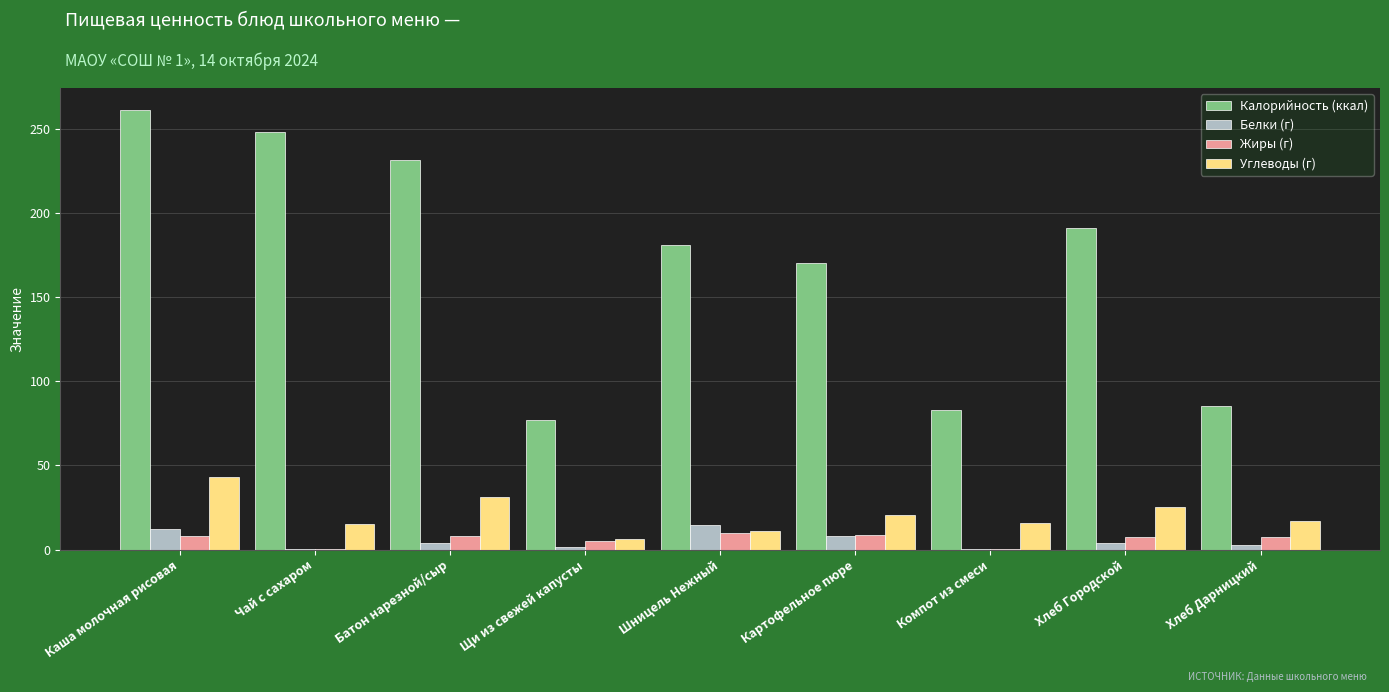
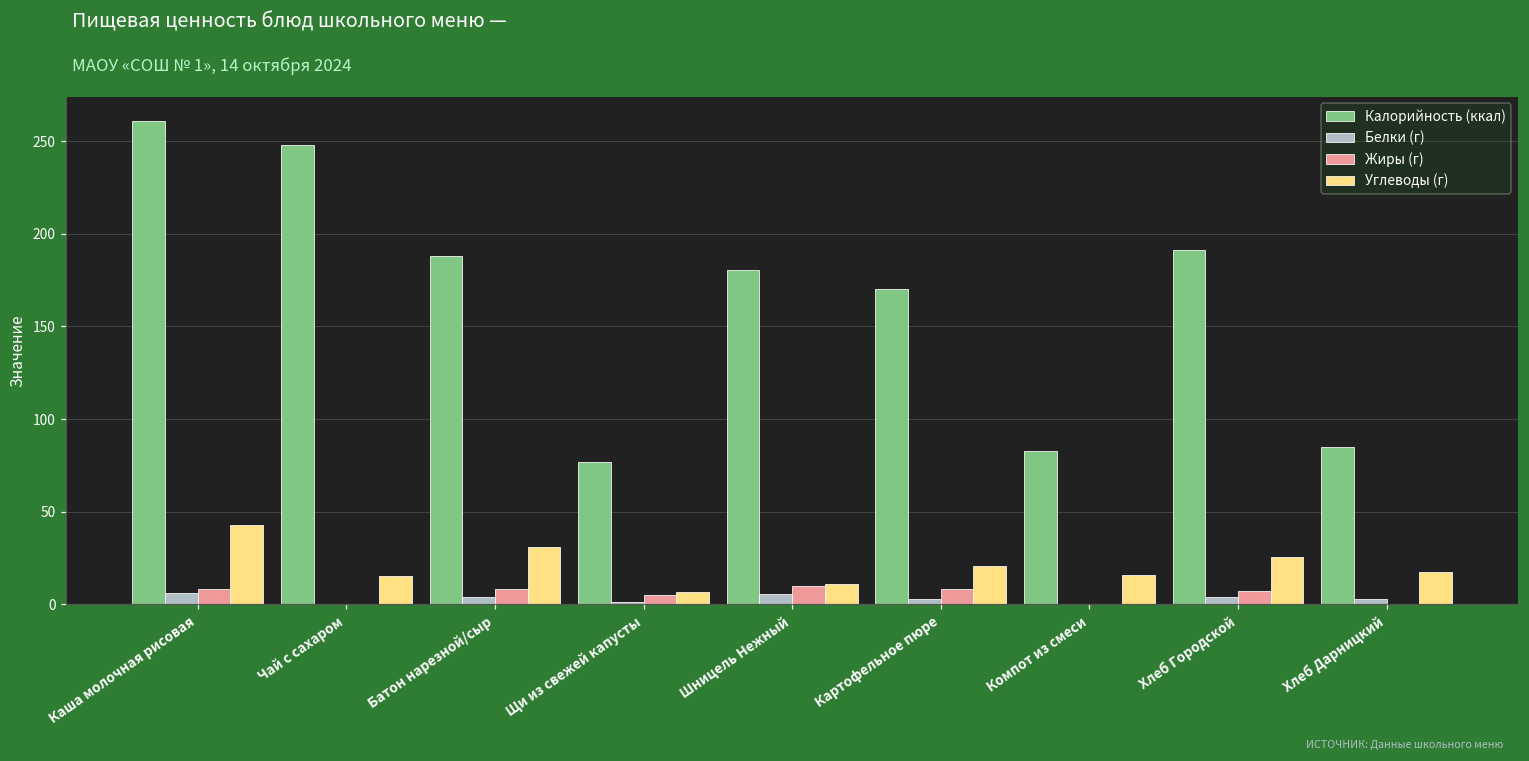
Белки (г), Каша молочная рисовая: 12 -> 6
Калорийность (ккал), Батон нарезной/сыр: 231 -> 188
Белки (г), Шницель Нежный: 15 -> 5
Белки (г), Картофельное пюре: 8 -> 3
Жиры (г), Хлеб Дарницкий: 8 -> 0
